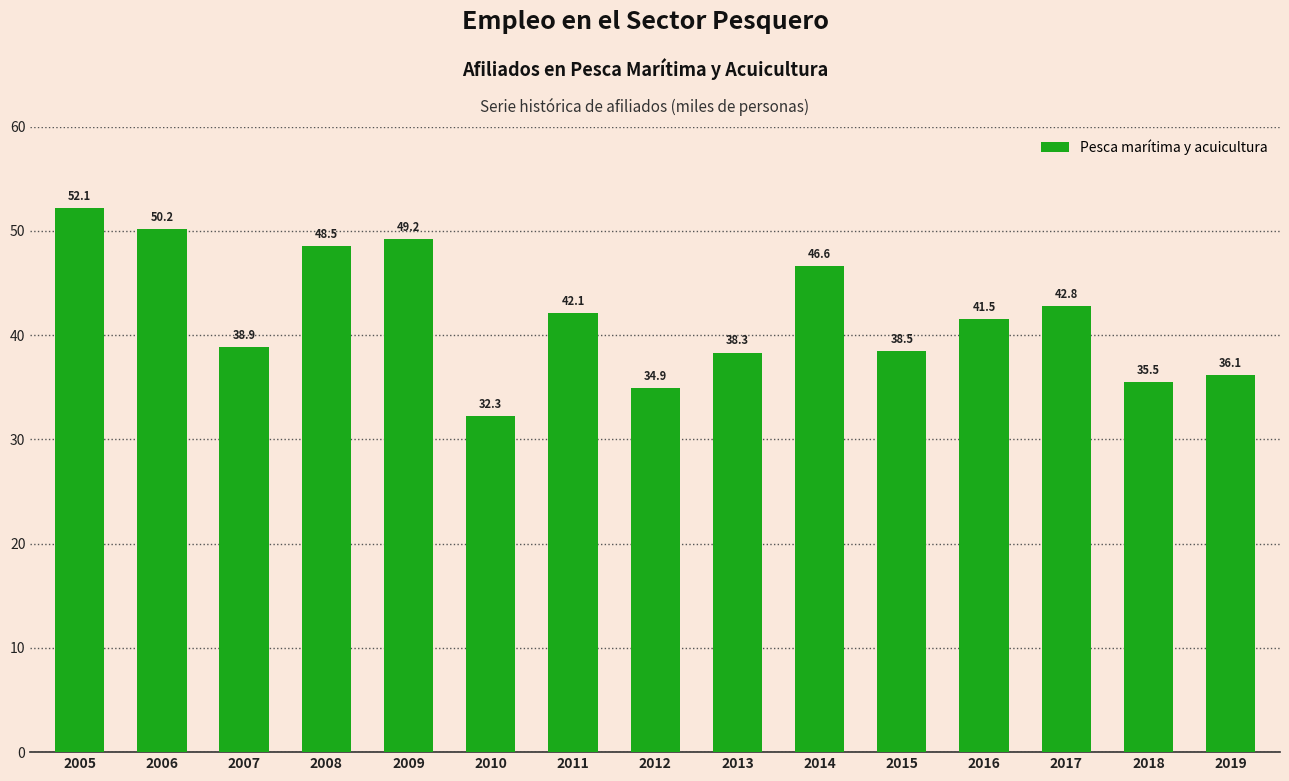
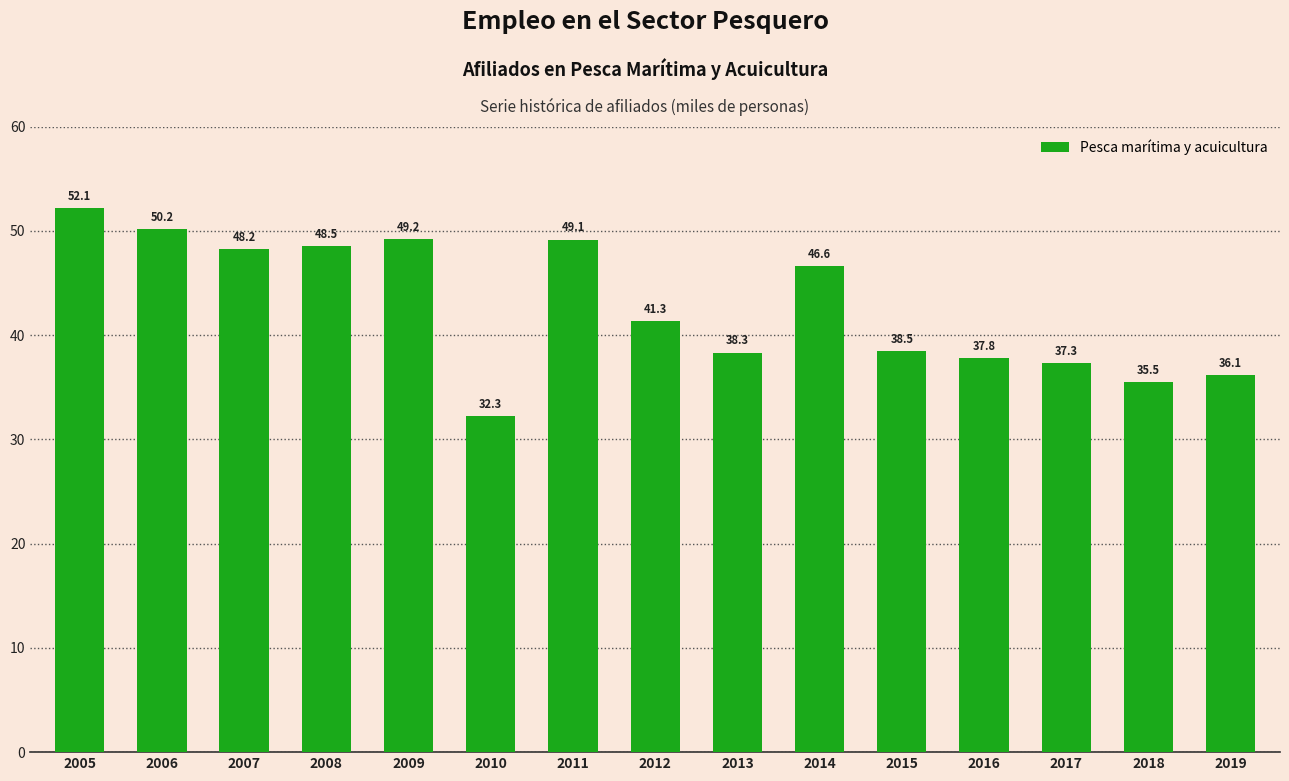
2007: 38.9 -> 48.2
2011: 42.1 -> 49.1
2012: 34.9 -> 41.3
2016: 41.5 -> 37.8
2017: 42.8 -> 37.3
